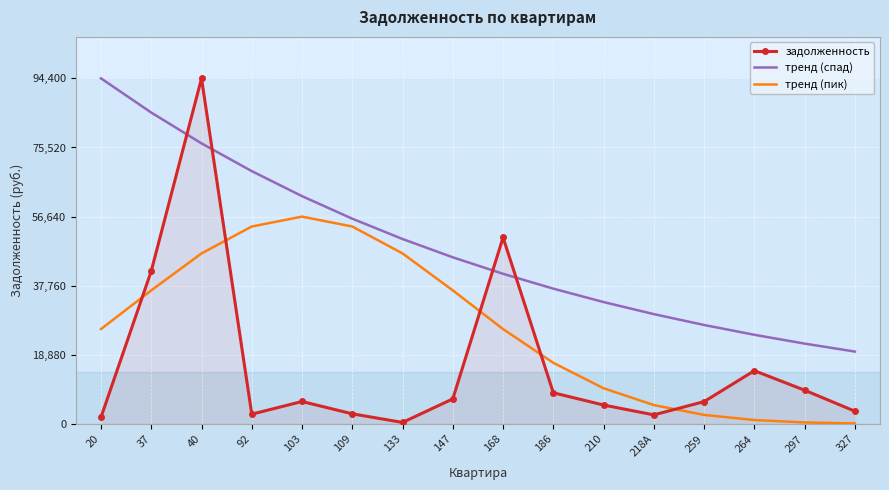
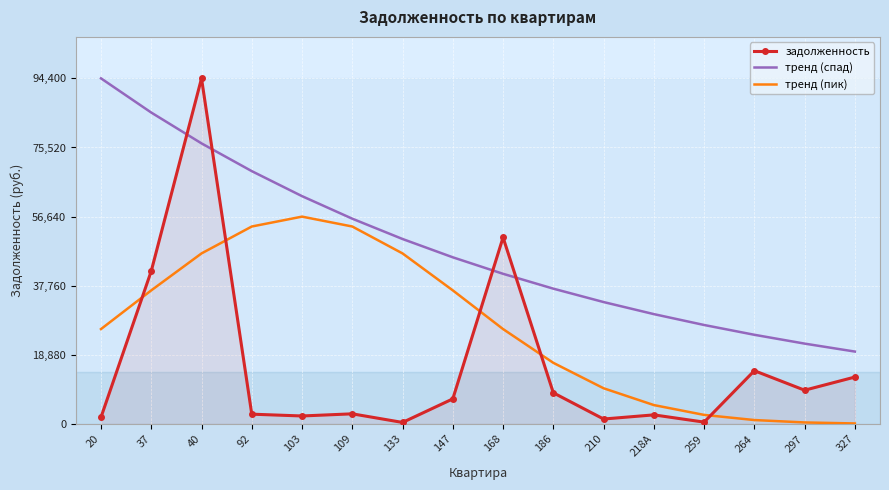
задолженность, 103: 6,000 -> 2,000
задолженность, 210: 5,000 -> 1,000
задолженность, 259: 6,000 -> 1,000
задолженность, 327: 3,000 -> 13,000
